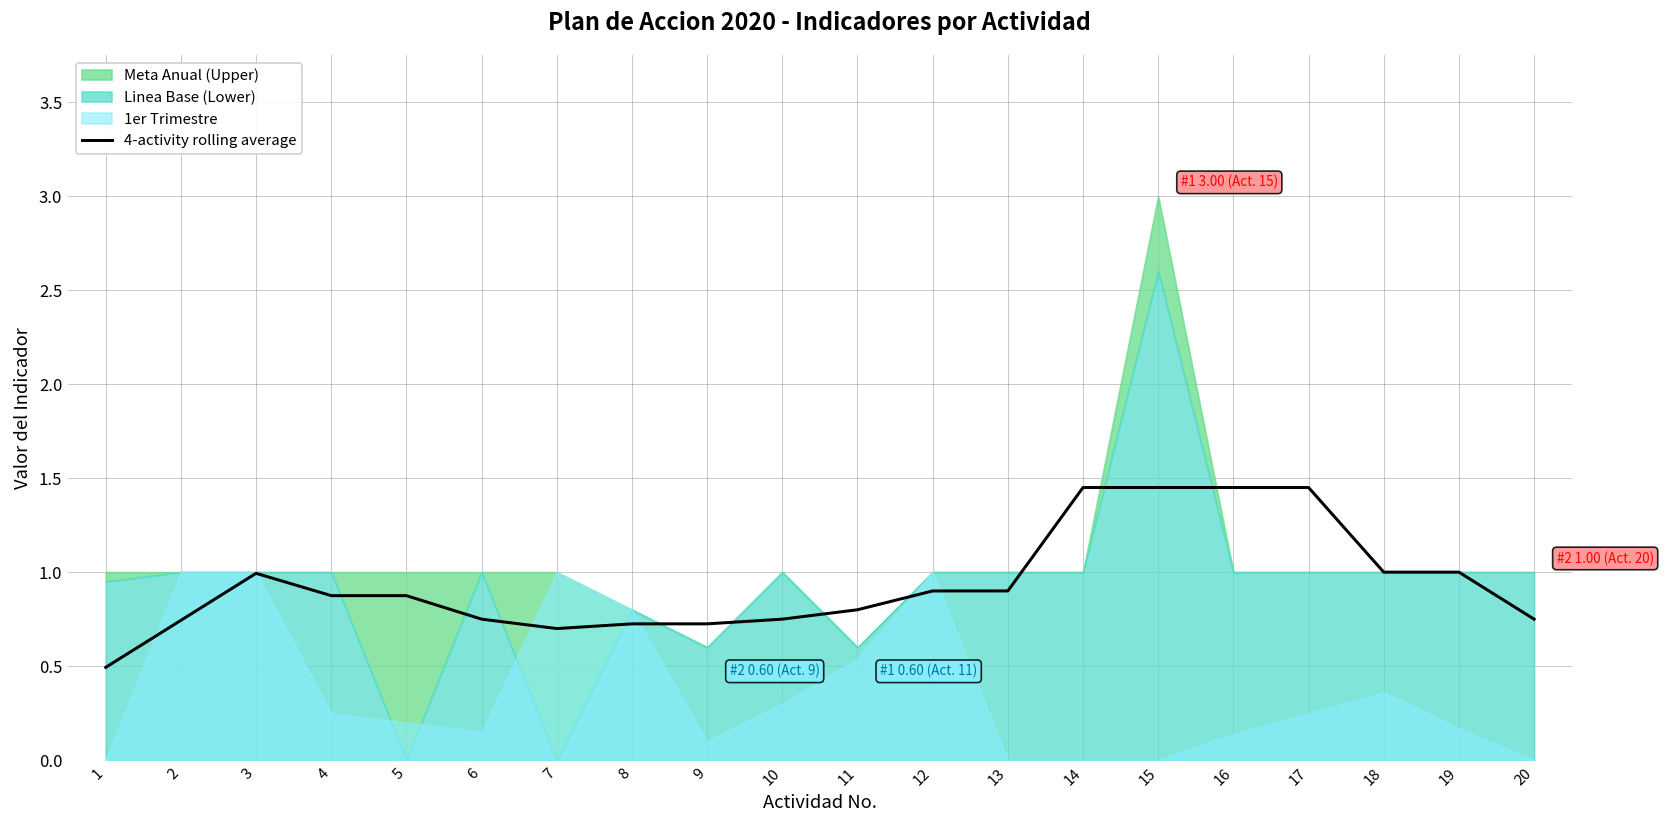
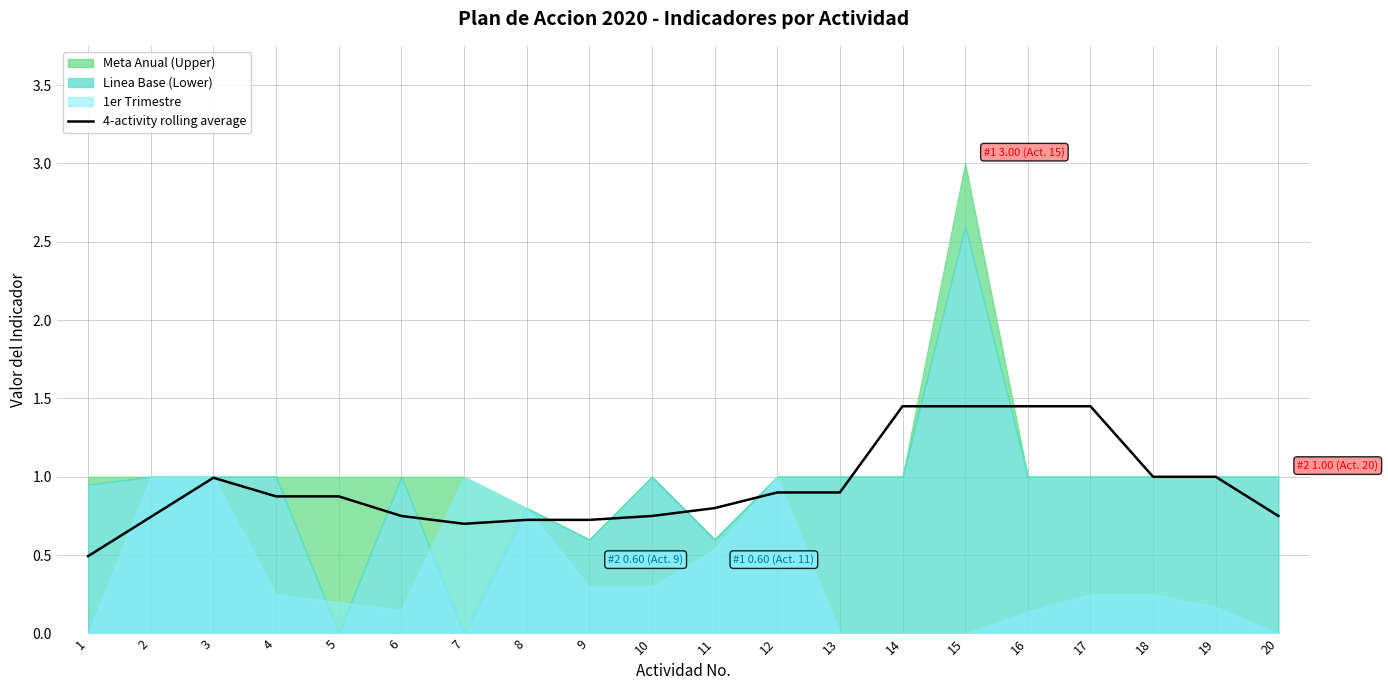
1er Trimestre, 9: 0.1 -> 0.3
1er Trimestre, 18: 0.36 -> 0.25
